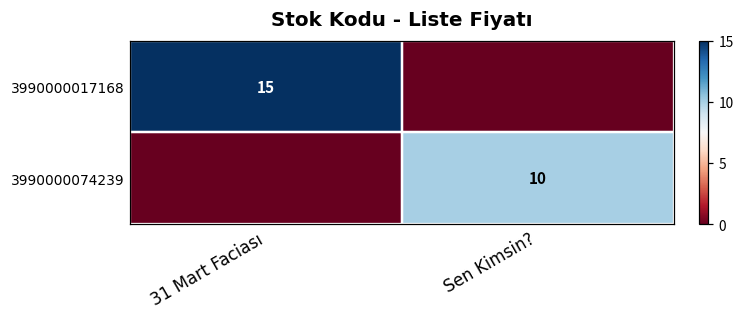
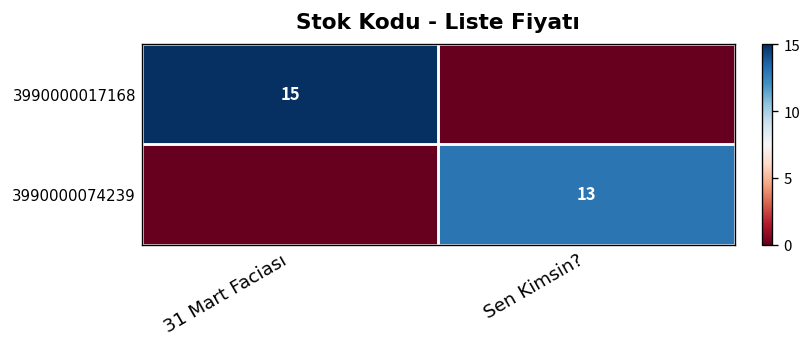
3990000074239, Sen Kimsin?: 10 -> 13
